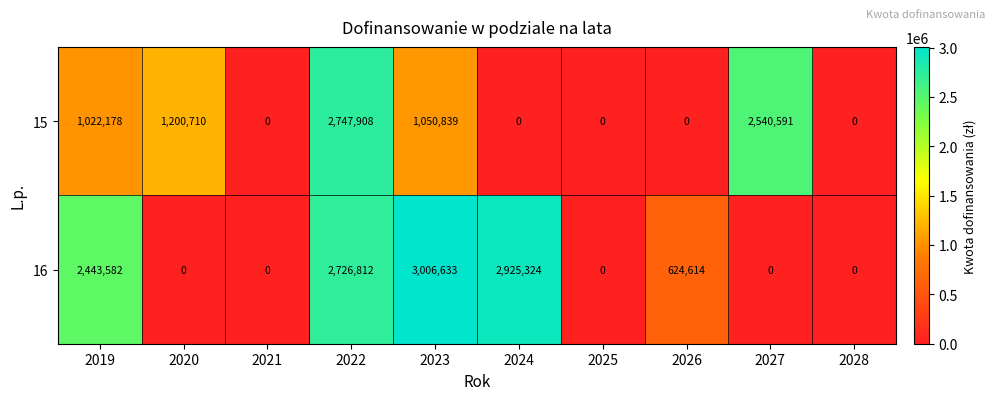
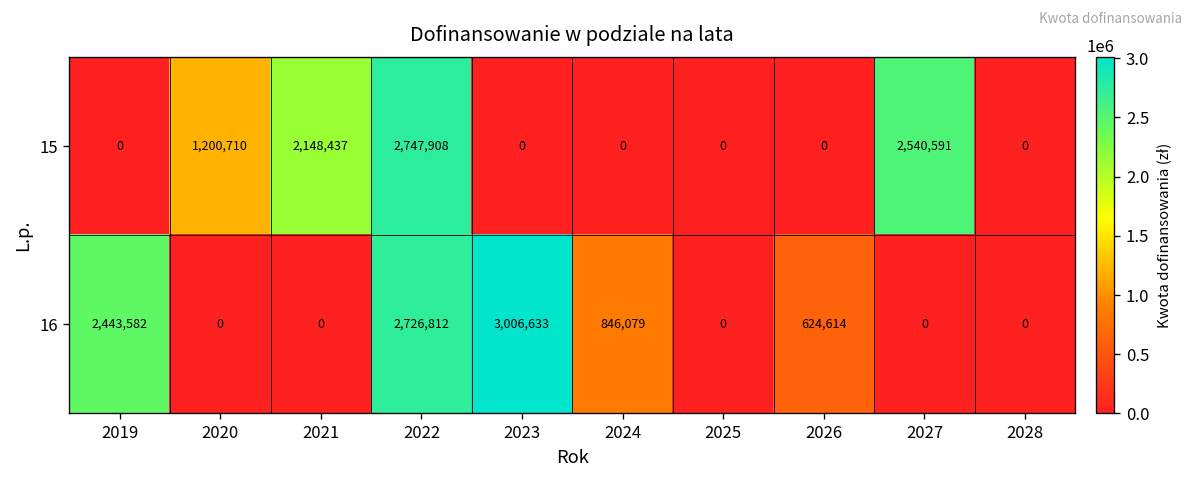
15, 2019: 1,022,178 -> 0
15, 2021: 0 -> 2,148,437
15, 2023: 1,050,839 -> 0
16, 2024: 2,925,324 -> 846,079
